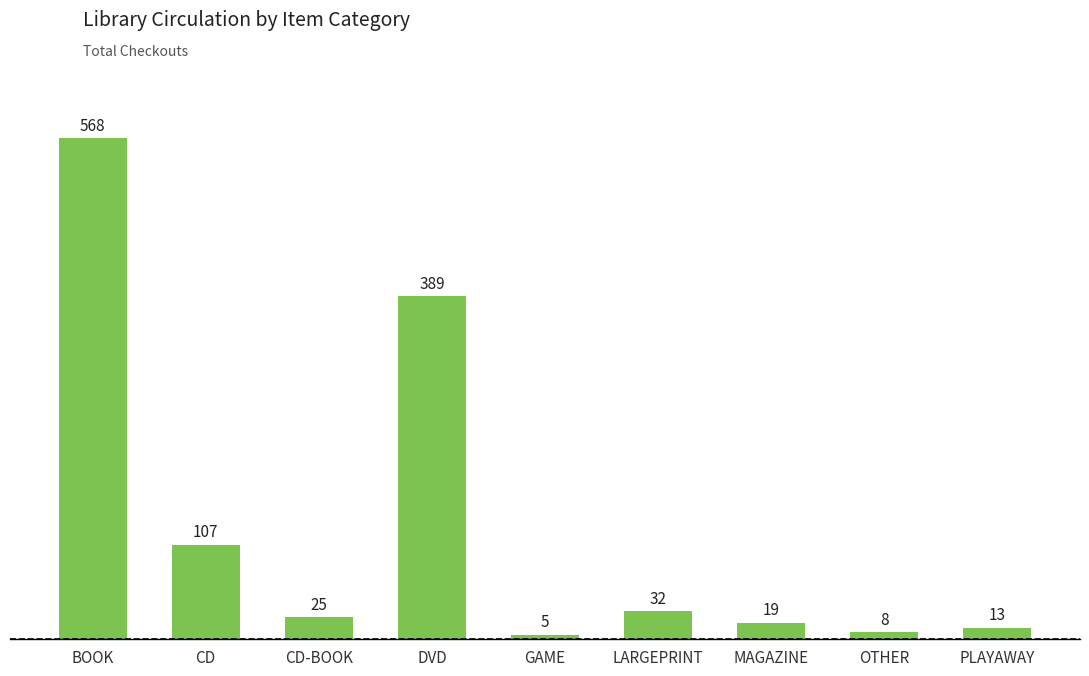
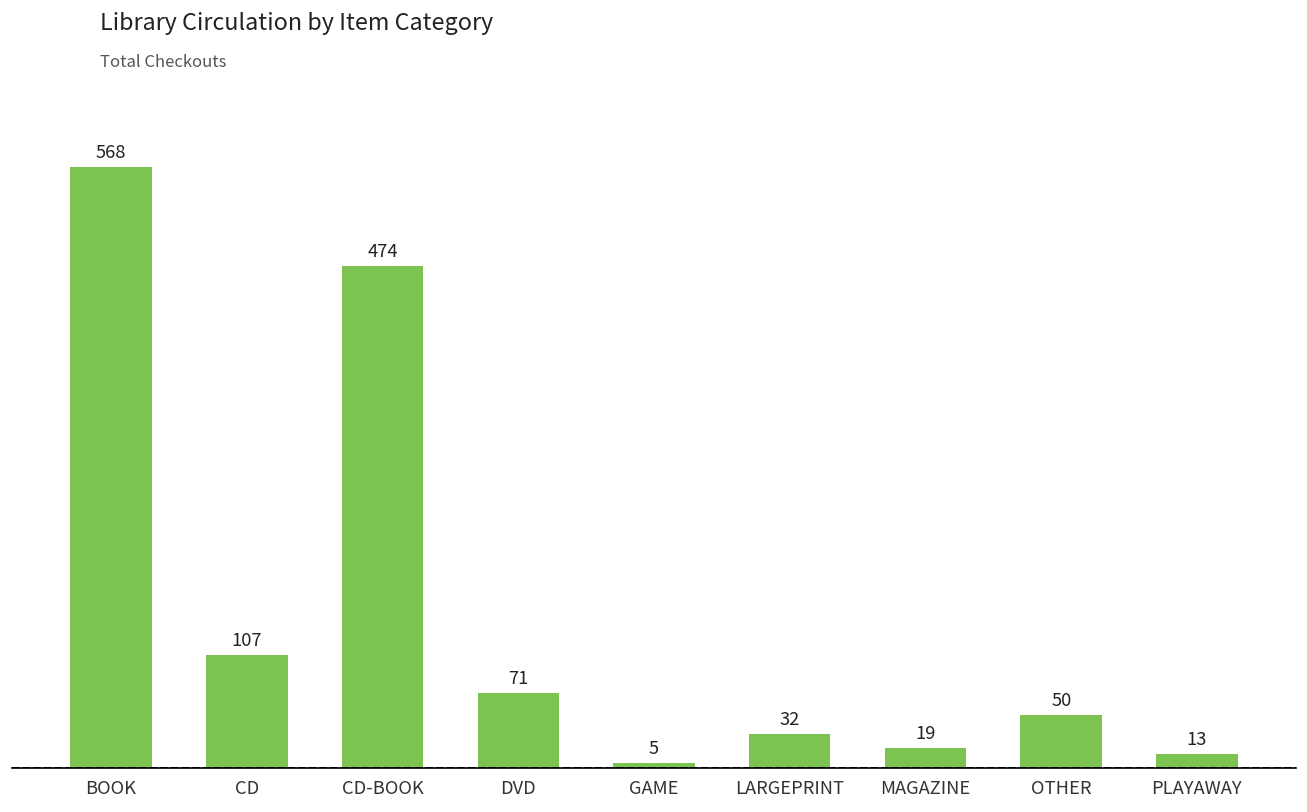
CD-BOOK: 25 -> 474
DVD: 389 -> 71
OTHER: 8 -> 50
